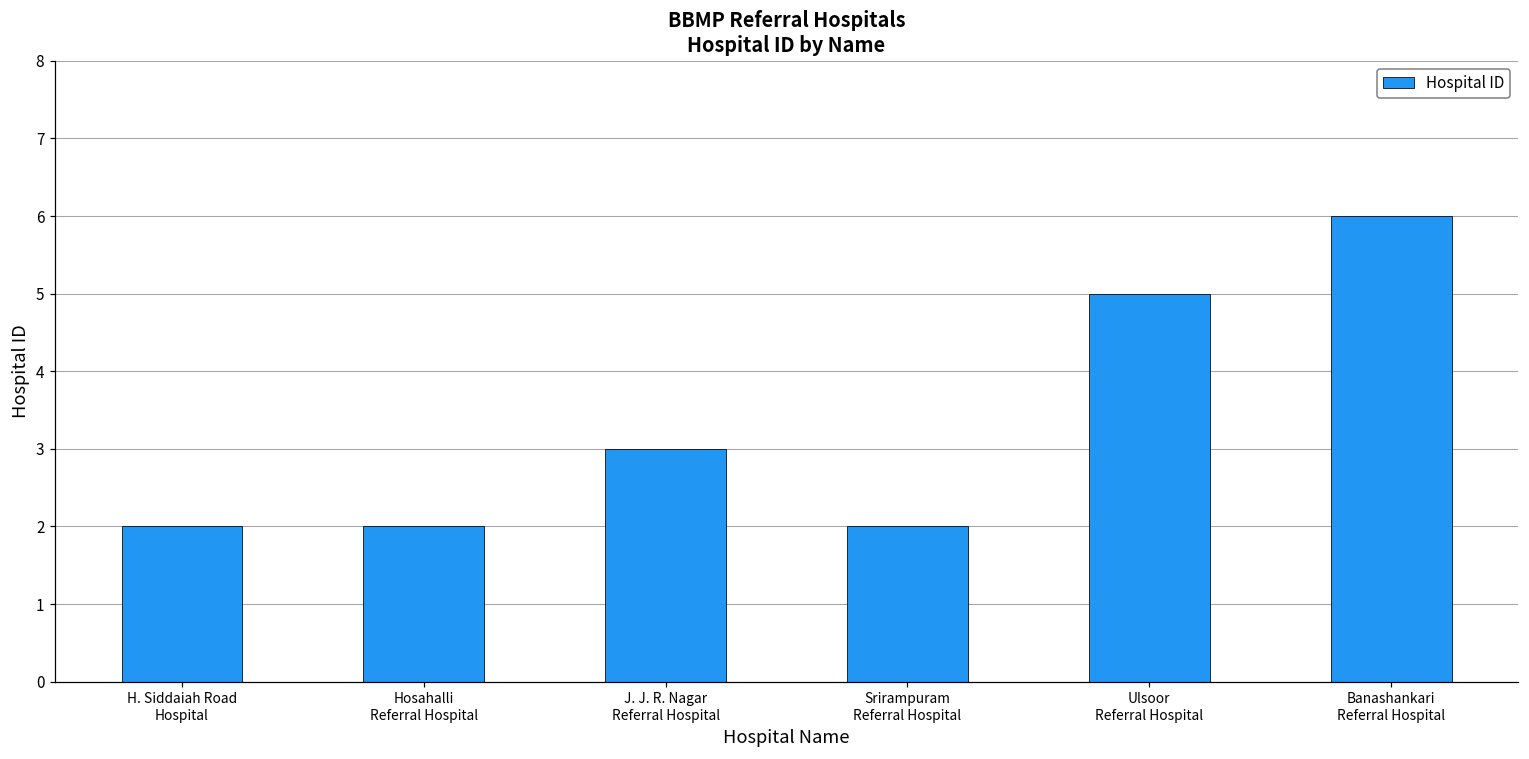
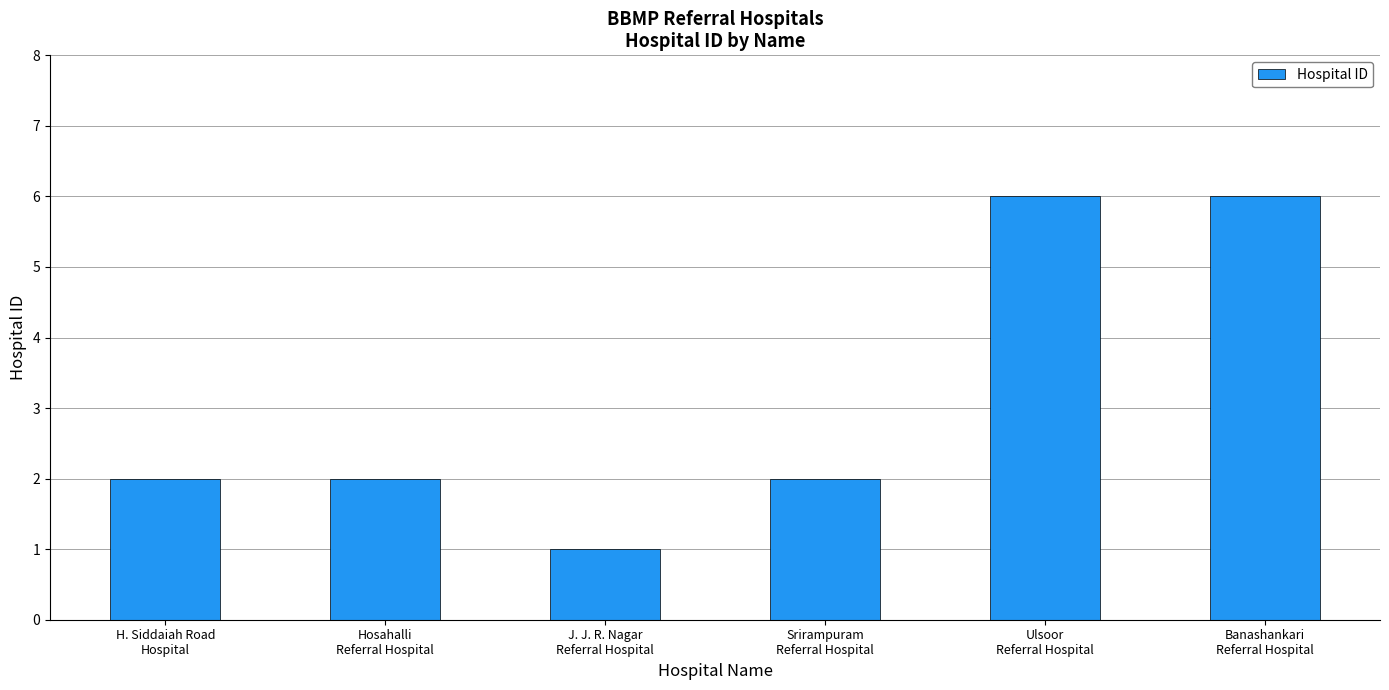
J. J. R. Nagar Referral Hospital: 3 -> 1
Ulsoor Referral Hospital: 5 -> 6
